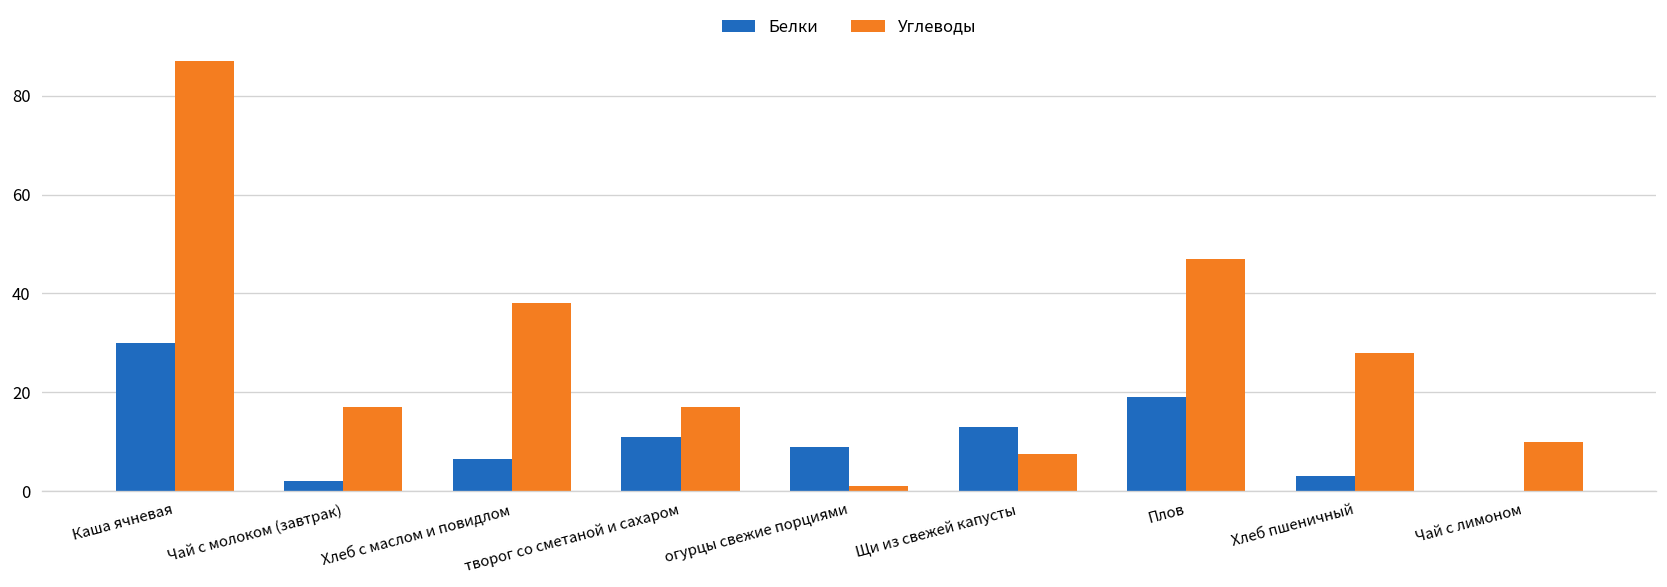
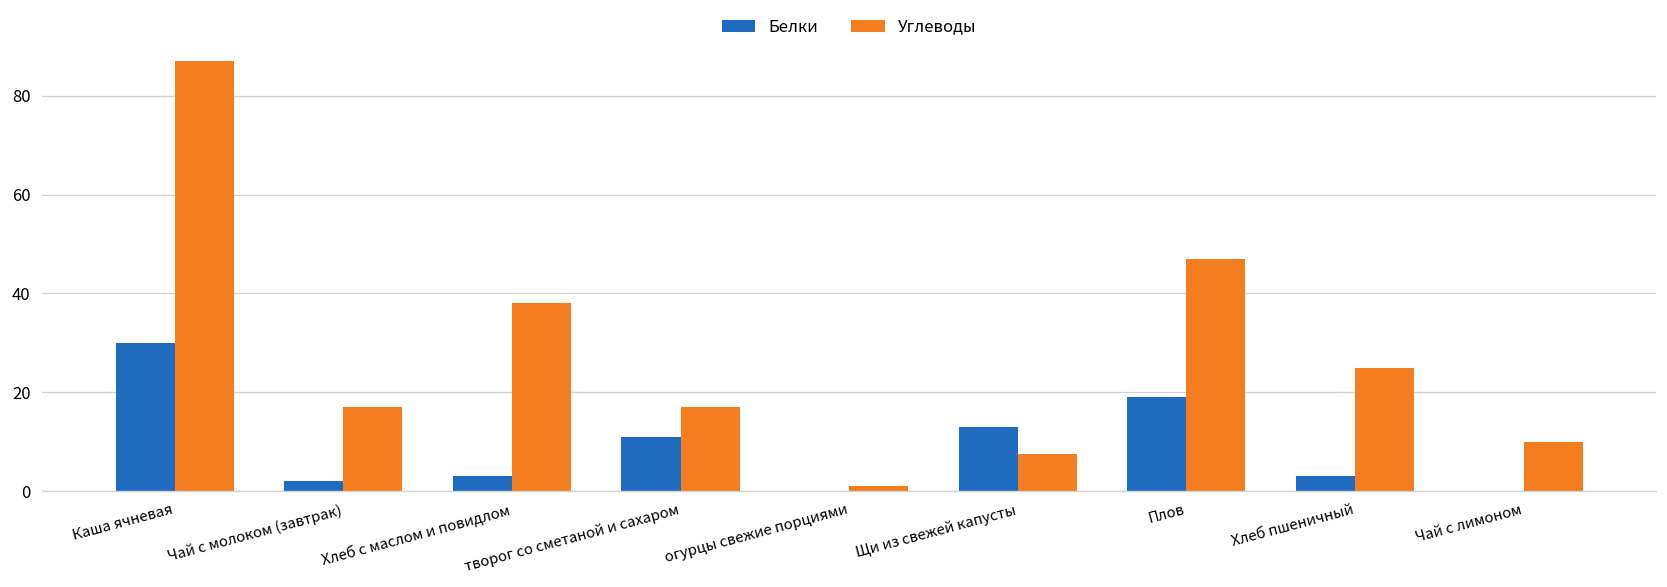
Белки, Хлеб с маслом и повидлом: 7 -> 3
Белки, огурцы свежие порциями: 9 -> 0
Углеводы, Хлеб пшеничный: 28 -> 25
